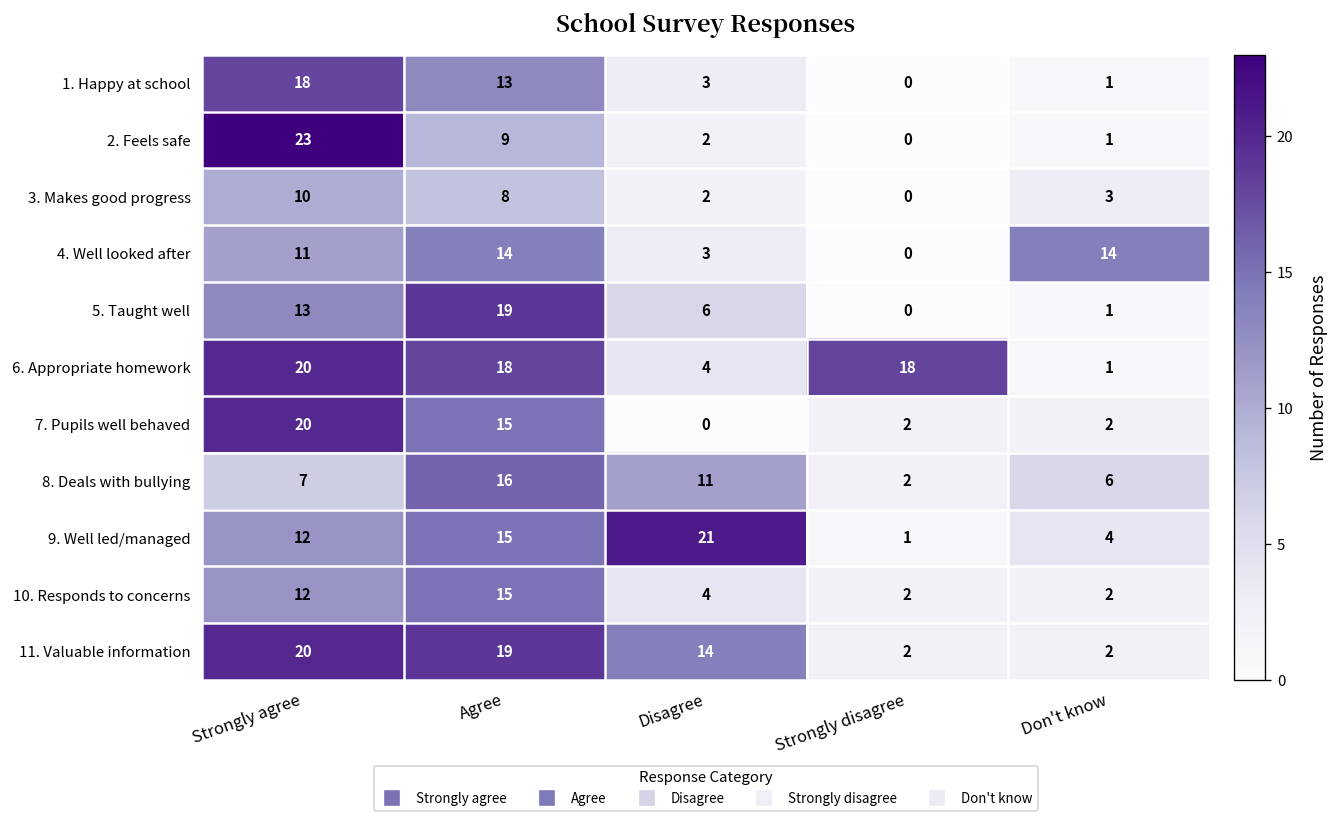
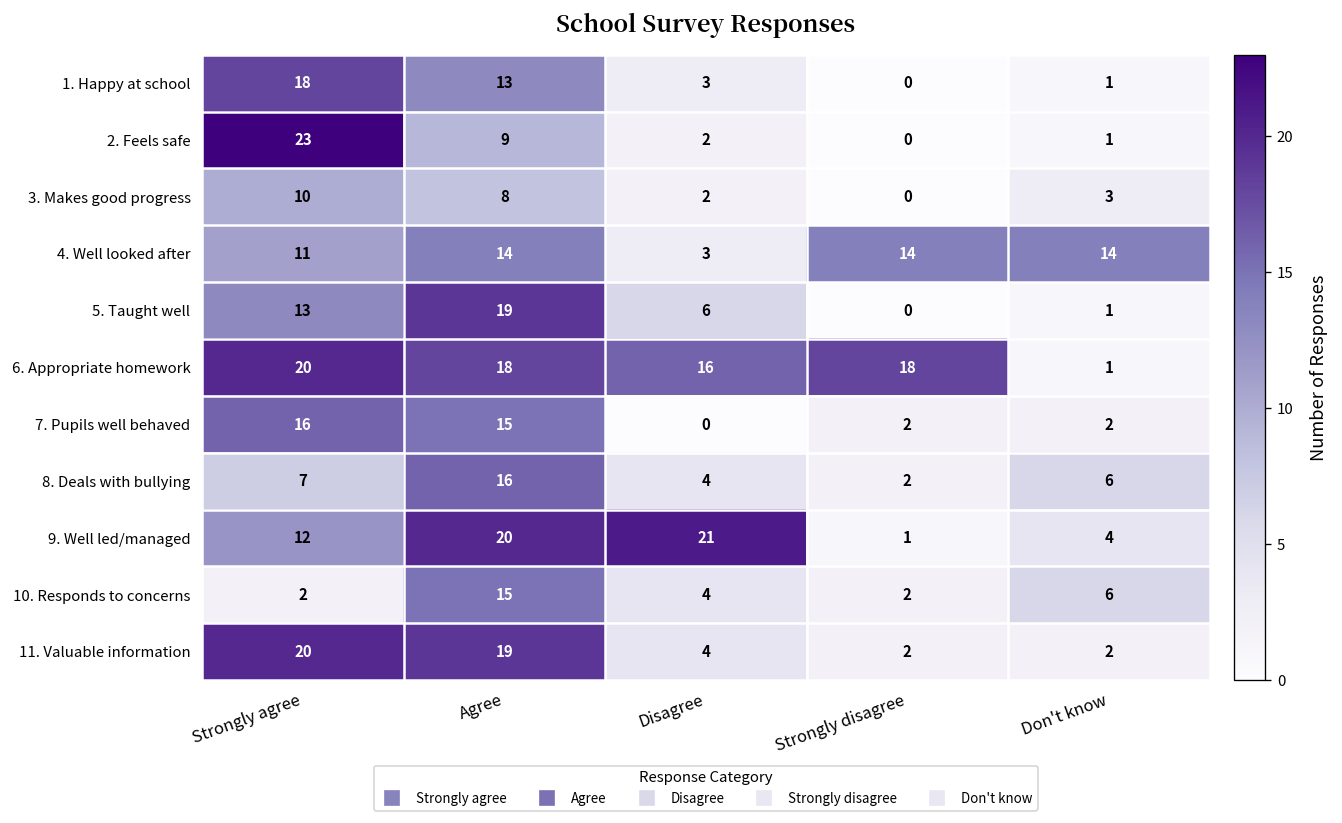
4. Well looked after, Strongly disagree: 0 -> 14
6. Appropriate homework, Disagree: 4 -> 16
7. Pupils well behaved, Strongly agree: 20 -> 16
8. Deals with bullying, Disagree: 11 -> 4
9. Well led/managed, Agree: 15 -> 20
10. Responds to concerns, Strongly agree: 12 -> 2
10. Responds to concerns, Don't know: 2 -> 6
11. Valuable information, Disagree: 14 -> 4
